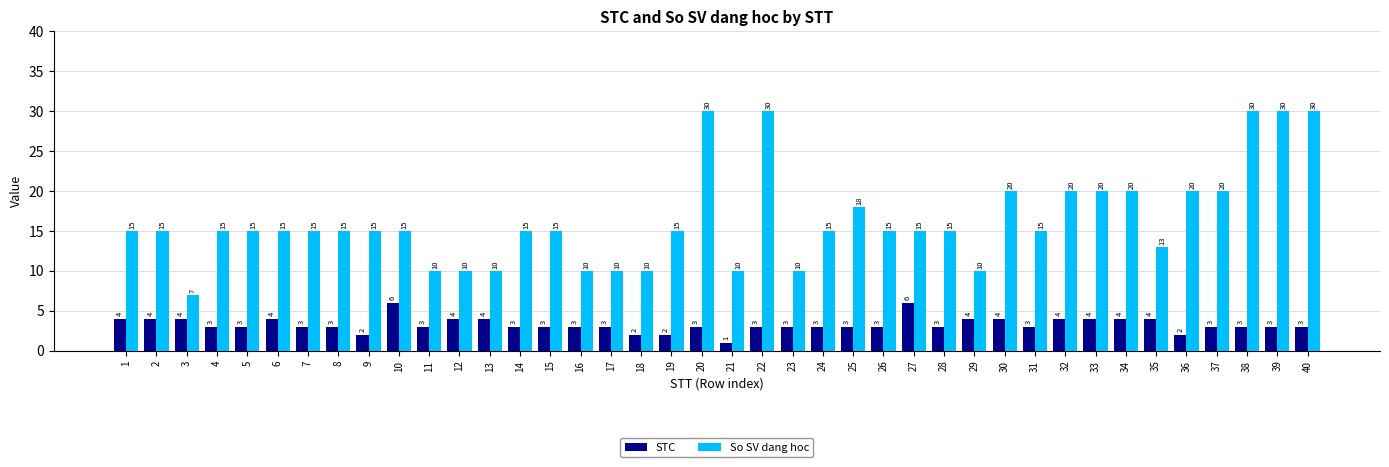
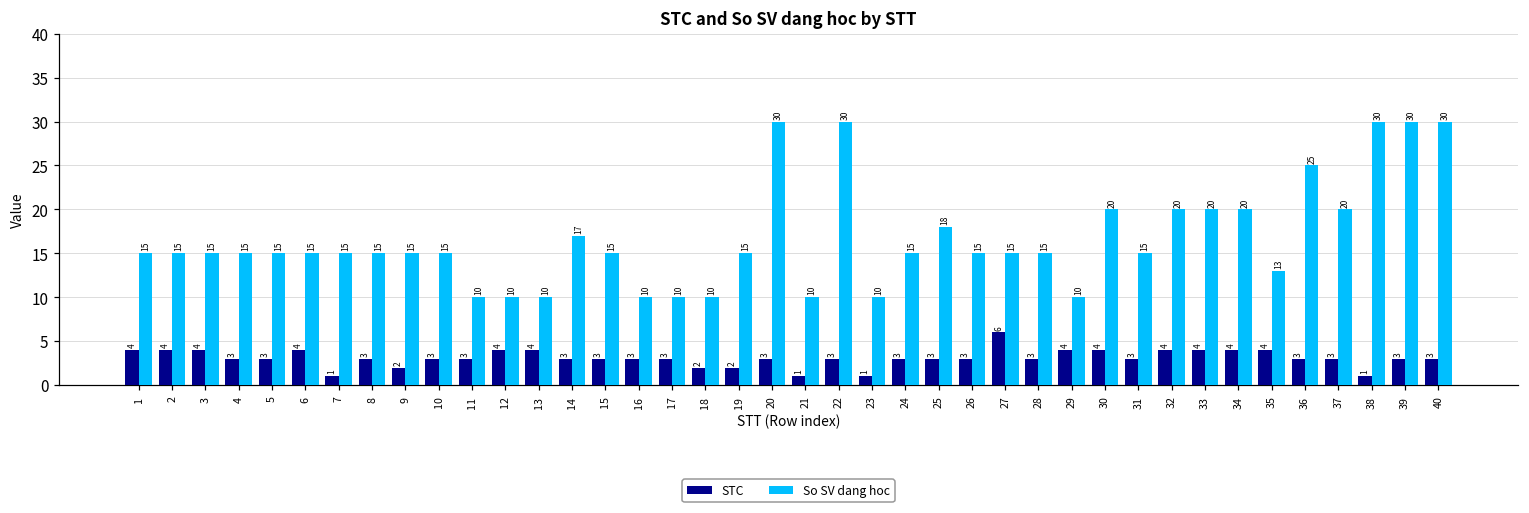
So SV dang hoc, 3: 7 -> 15
STC, 7: 3 -> 1
STC, 10: 6 -> 3
So SV dang hoc, 14: 15 -> 17
STC, 23: 3 -> 1
STC, 36: 2 -> 3
So SV dang hoc, 36: 20 -> 25
STC, 38: 3 -> 1
